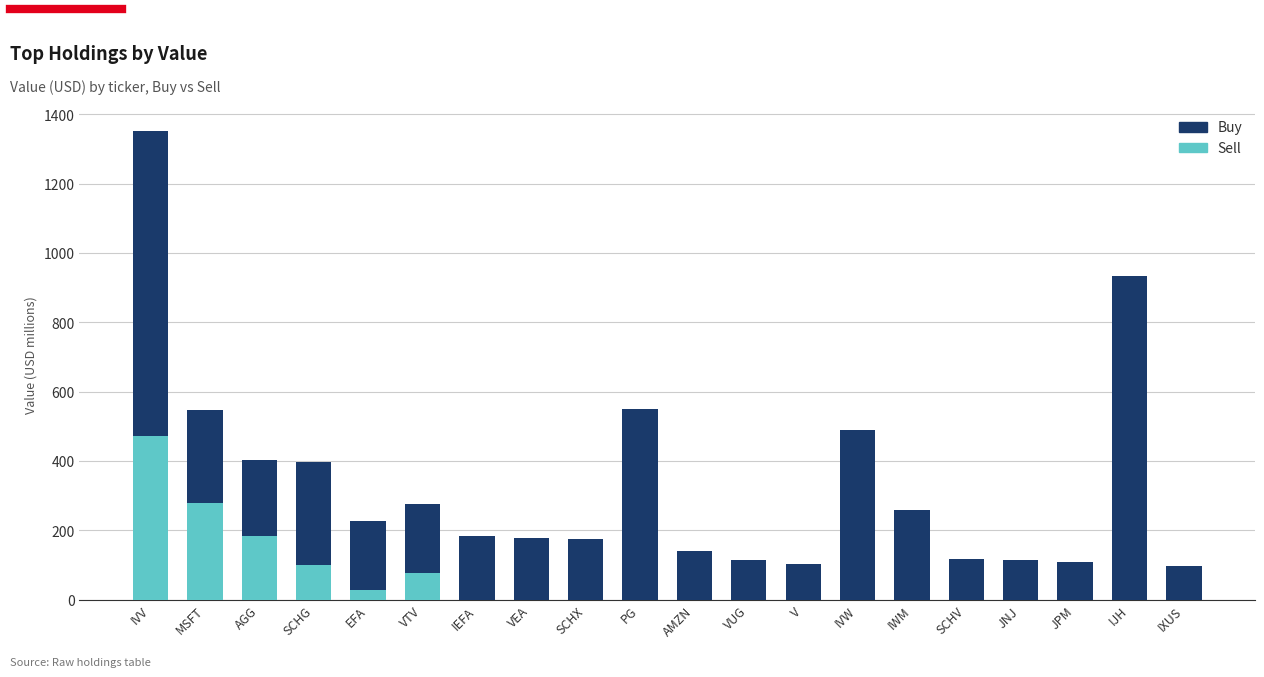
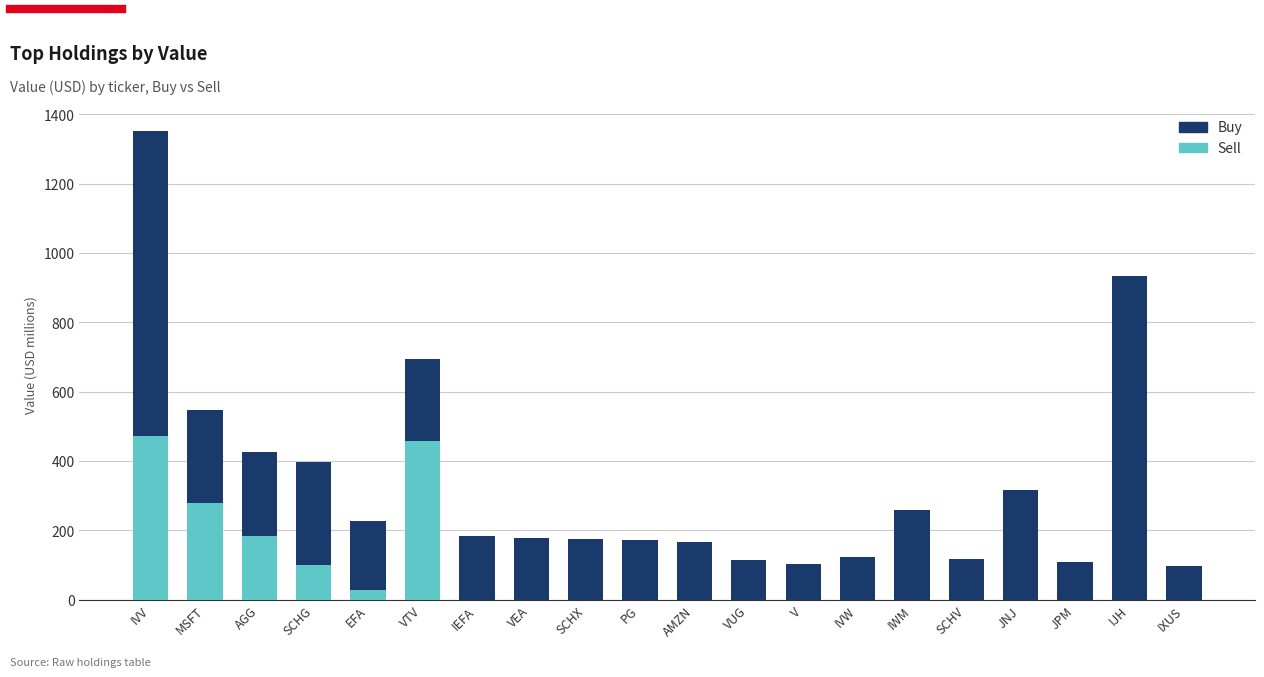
Buy, AGG: 220 -> 240
Sell, VTV: 80 -> 460
Buy, VTV: 200 -> 240
Buy, PG: 550 -> 170
Buy, AMZN: 140 -> 170
Buy, IVW: 490 -> 120
Buy, JNJ: 120 -> 320
